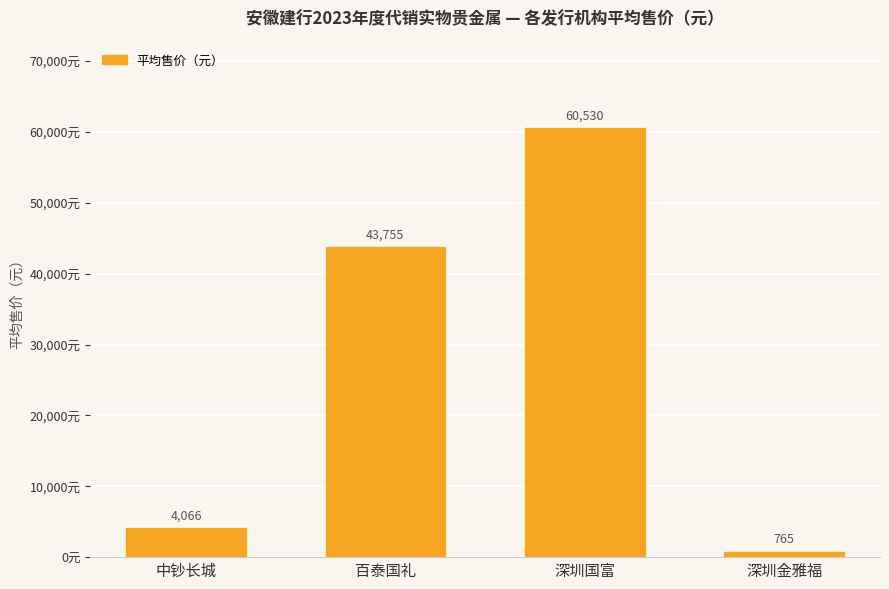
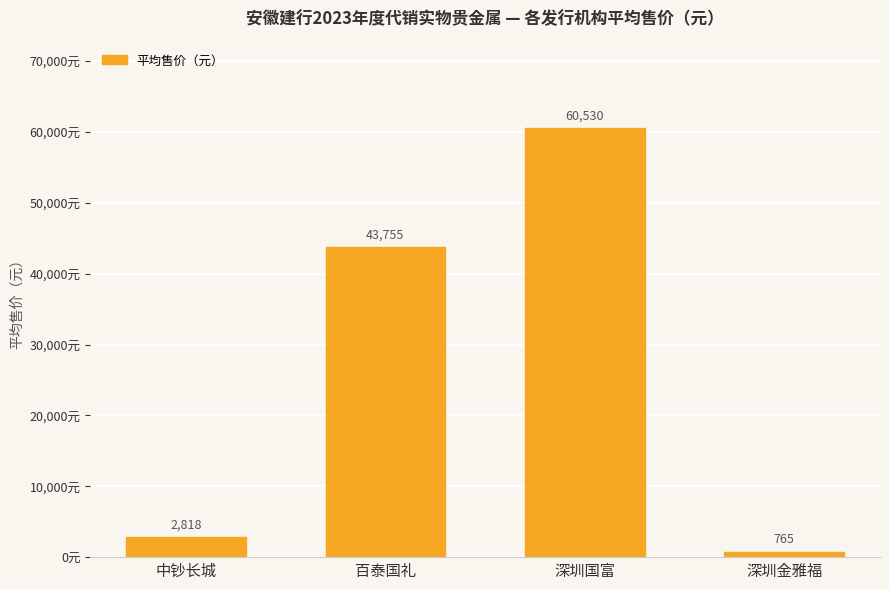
中钞长城: 4,066 -> 2,818
